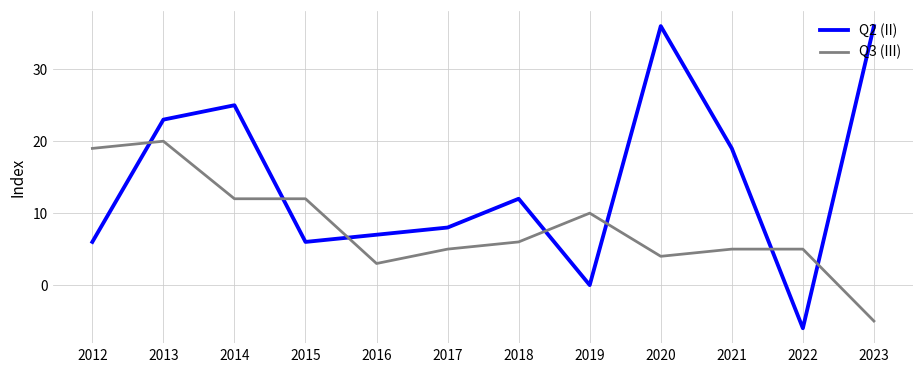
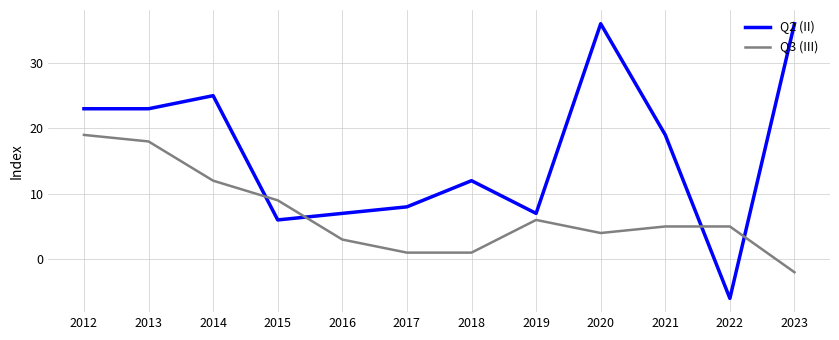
Q2 (II), 2012: 6 -> 23
Q3 (III), 2013: 20 -> 18
Q3 (III), 2015: 12 -> 9
Q3 (III), 2017: 5 -> 1
Q3 (III), 2018: 6 -> 1
Q2 (II), 2019: 0 -> 7
Q3 (III), 2019: 10 -> 6
Q3 (III), 2023: -5 -> -2
